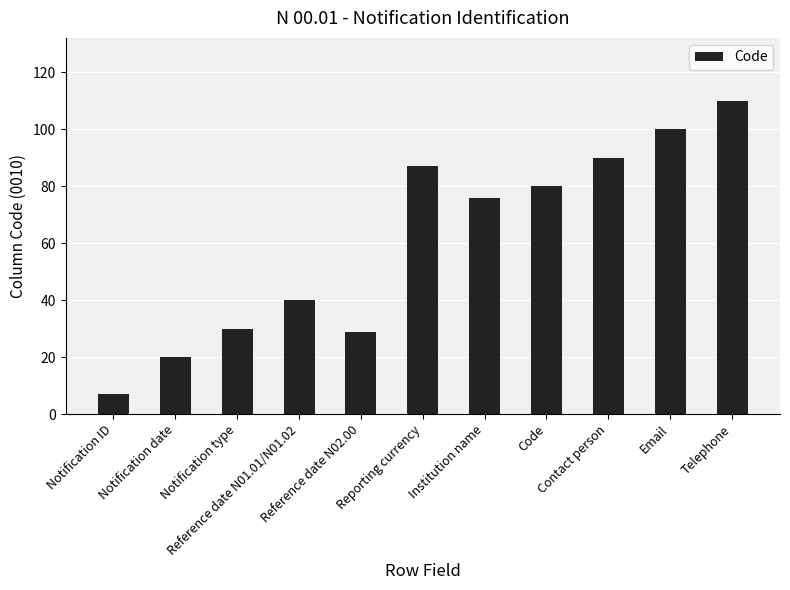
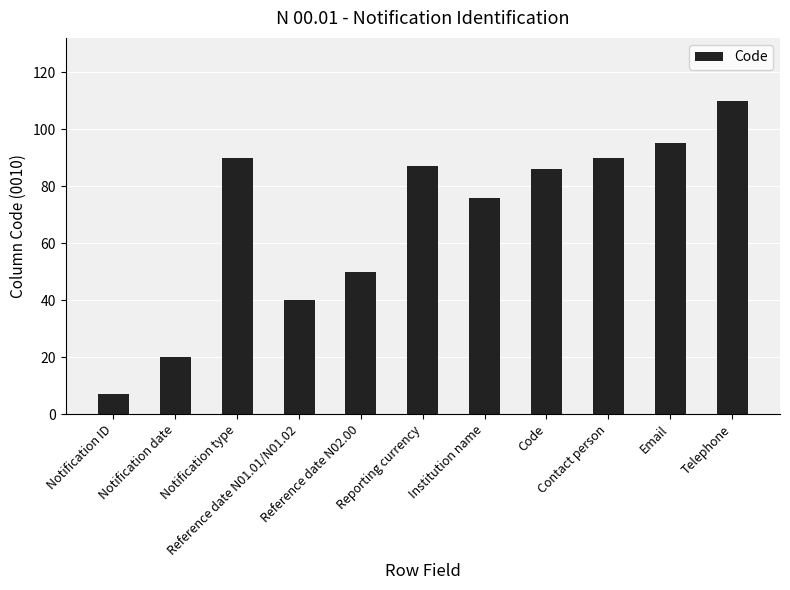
Notification type: 30 -> 90
Reference date N02.00: 29 -> 50
Code: 80 -> 86
Email: 100 -> 95
